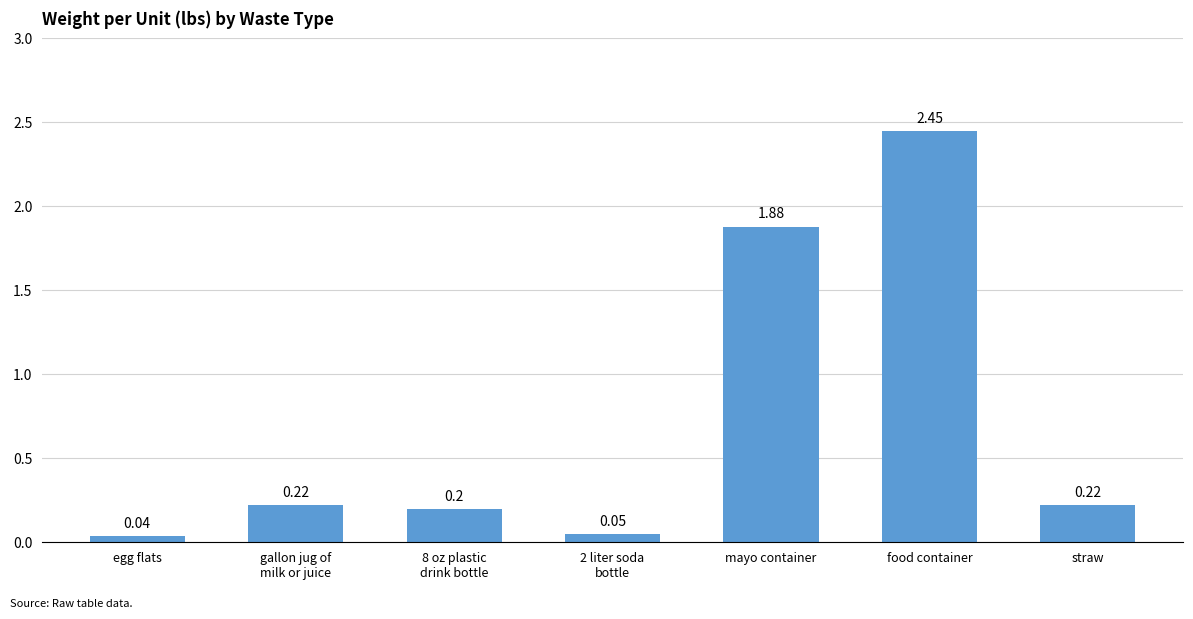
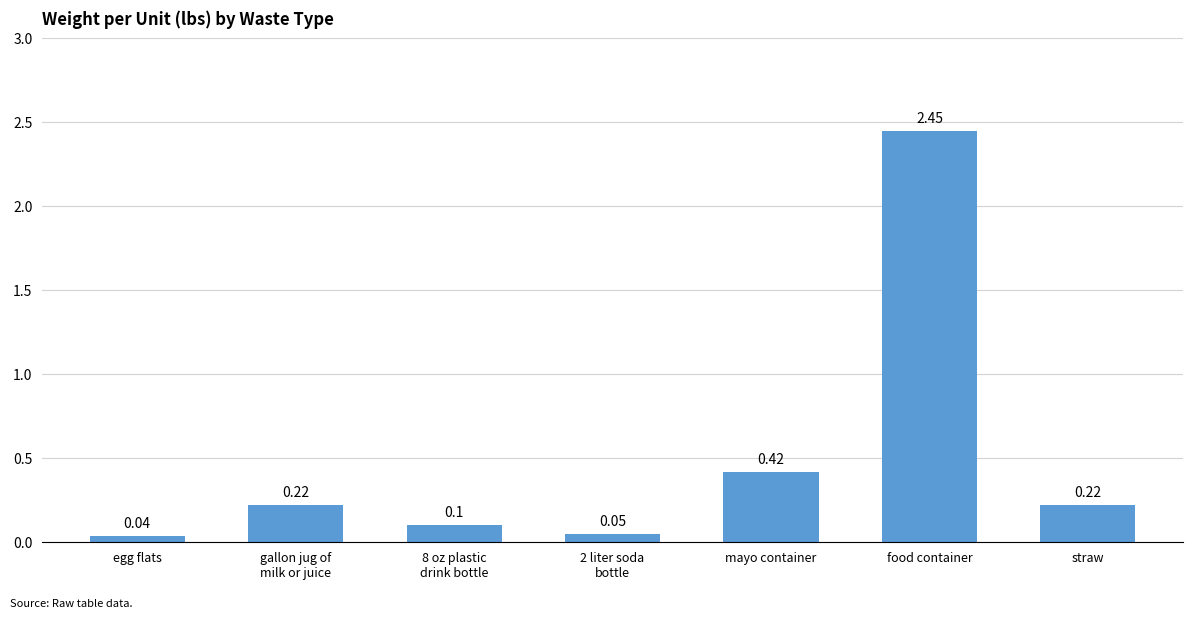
8 oz plastic drink bottle: 0.2 -> 0.1
mayo container: 1.88 -> 0.42
